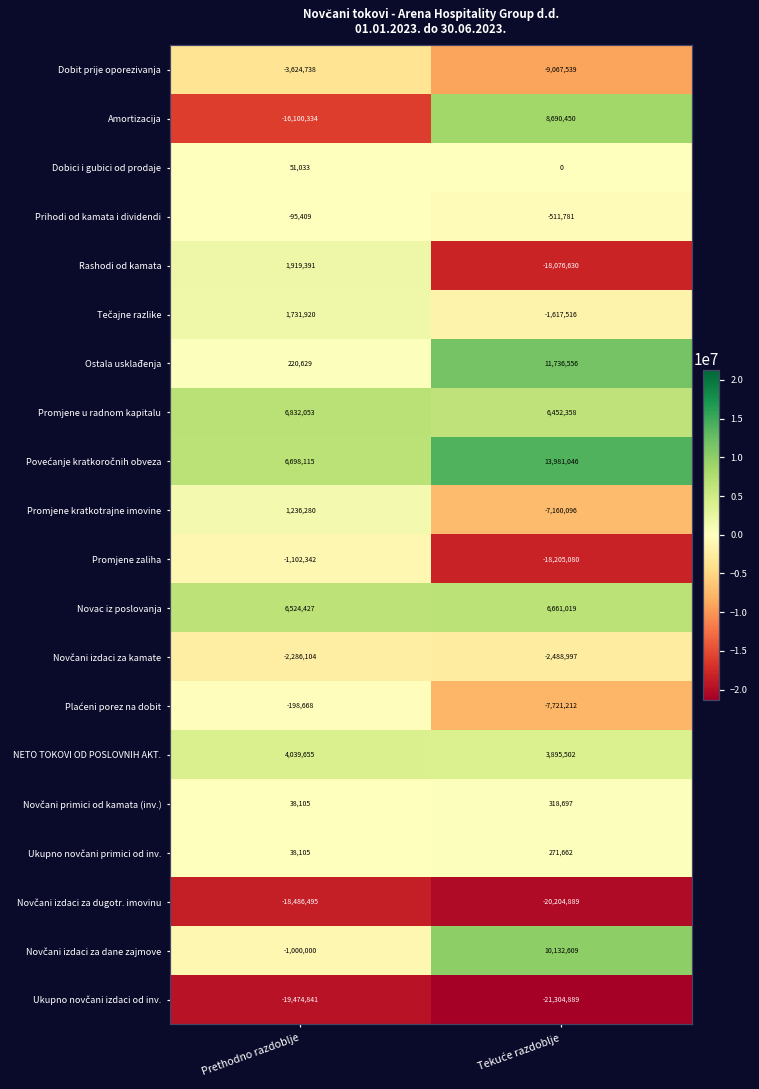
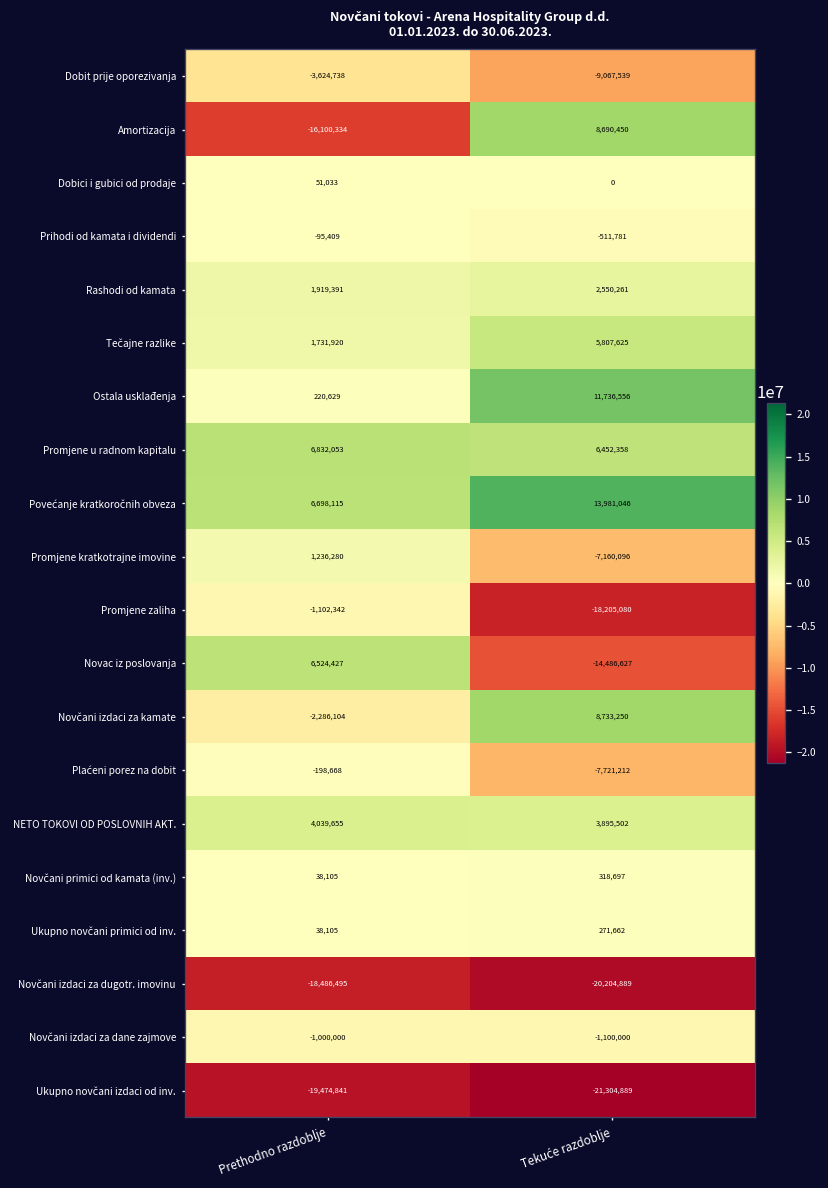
Rashodi od kamata, Tekuće razdoblje: -18,076,630 -> 2,550,261
Tečajne razlike, Tekuće razdoblje: -1,617,516 -> 5,807,625
Novac iz poslovanja, Tekuće razdoblje: 6,661,019 -> -14,486,627
Novčani izdaci za kamate, Tekuće razdoblje: -2,488,997 -> 8,733,250
Novčani izdaci za dane zajmove, Tekuće razdoblje: 10,132,609 -> -1,100,000
